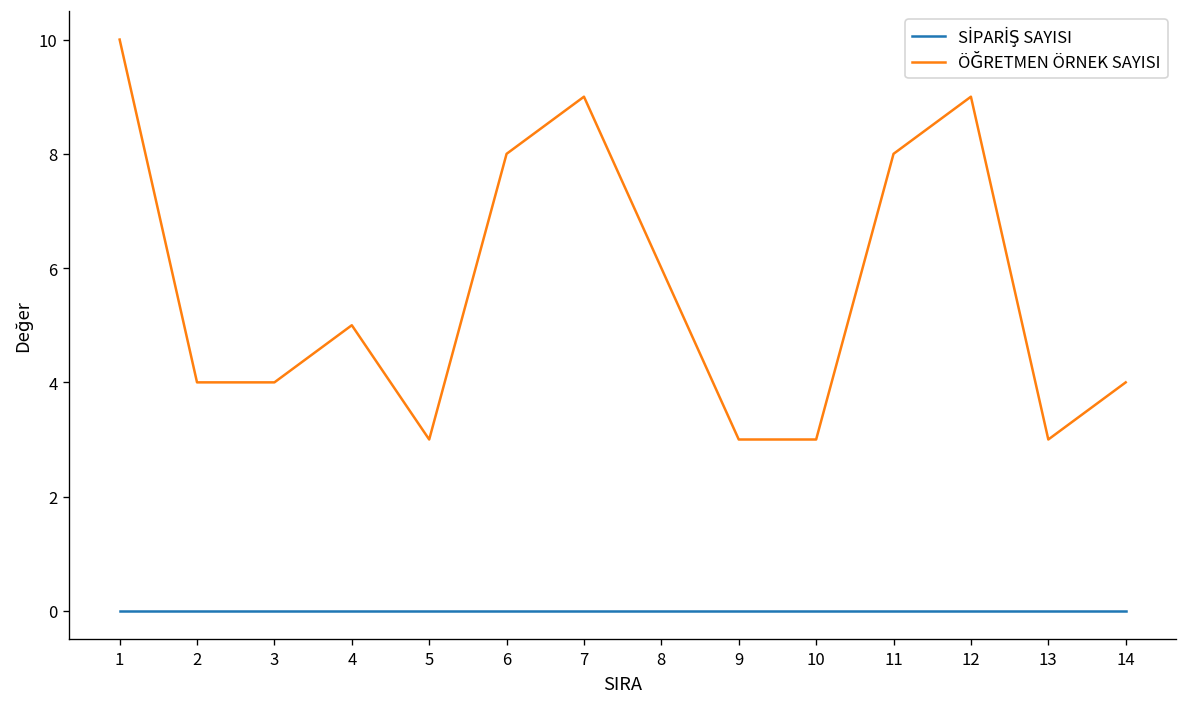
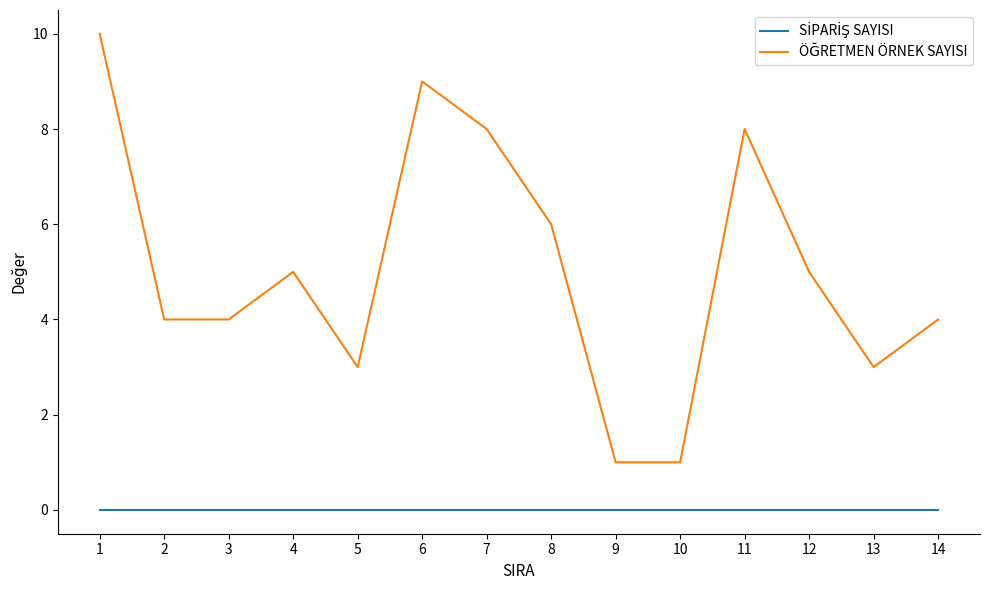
ÖĞRETMEN ÖRNEK SAYISI, 6: 8 -> 9
ÖĞRETMEN ÖRNEK SAYISI, 7: 9 -> 8
ÖĞRETMEN ÖRNEK SAYISI, 9: 3 -> 1
ÖĞRETMEN ÖRNEK SAYISI, 10: 3 -> 1
ÖĞRETMEN ÖRNEK SAYISI, 12: 9 -> 5
